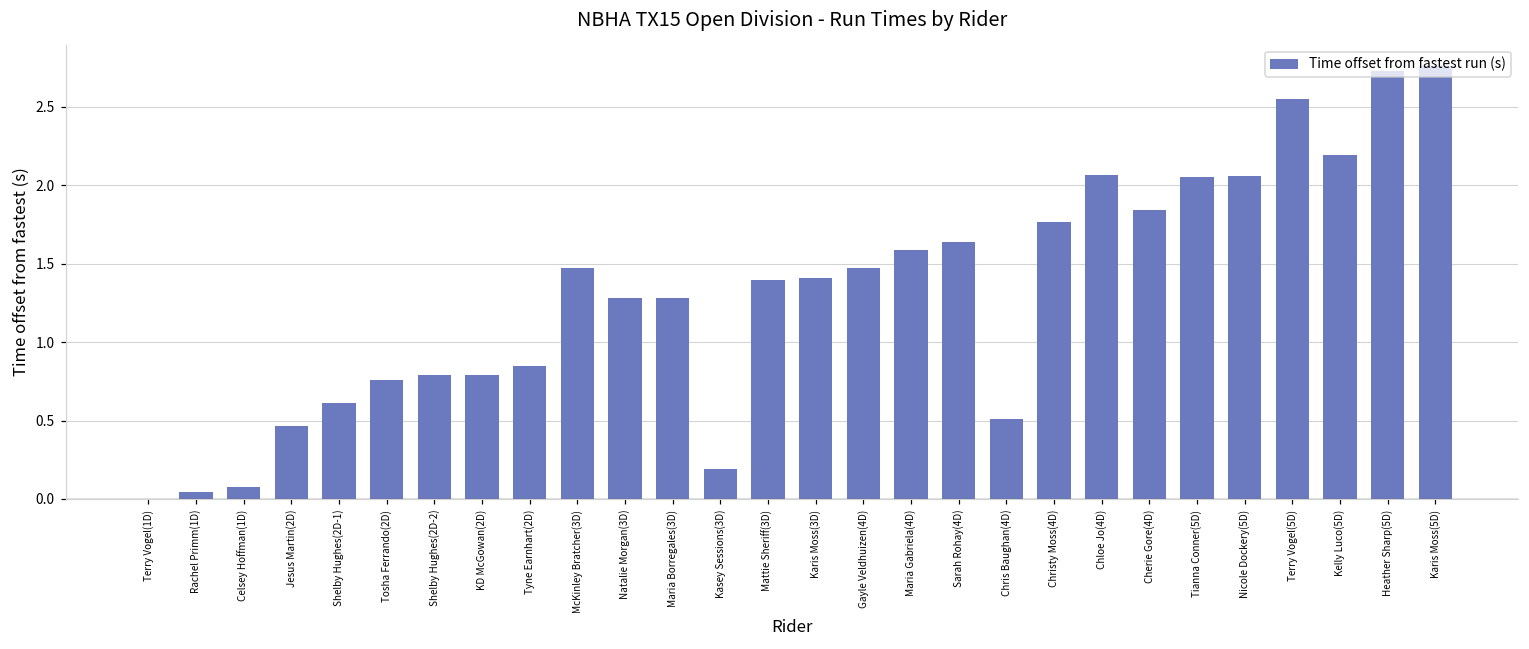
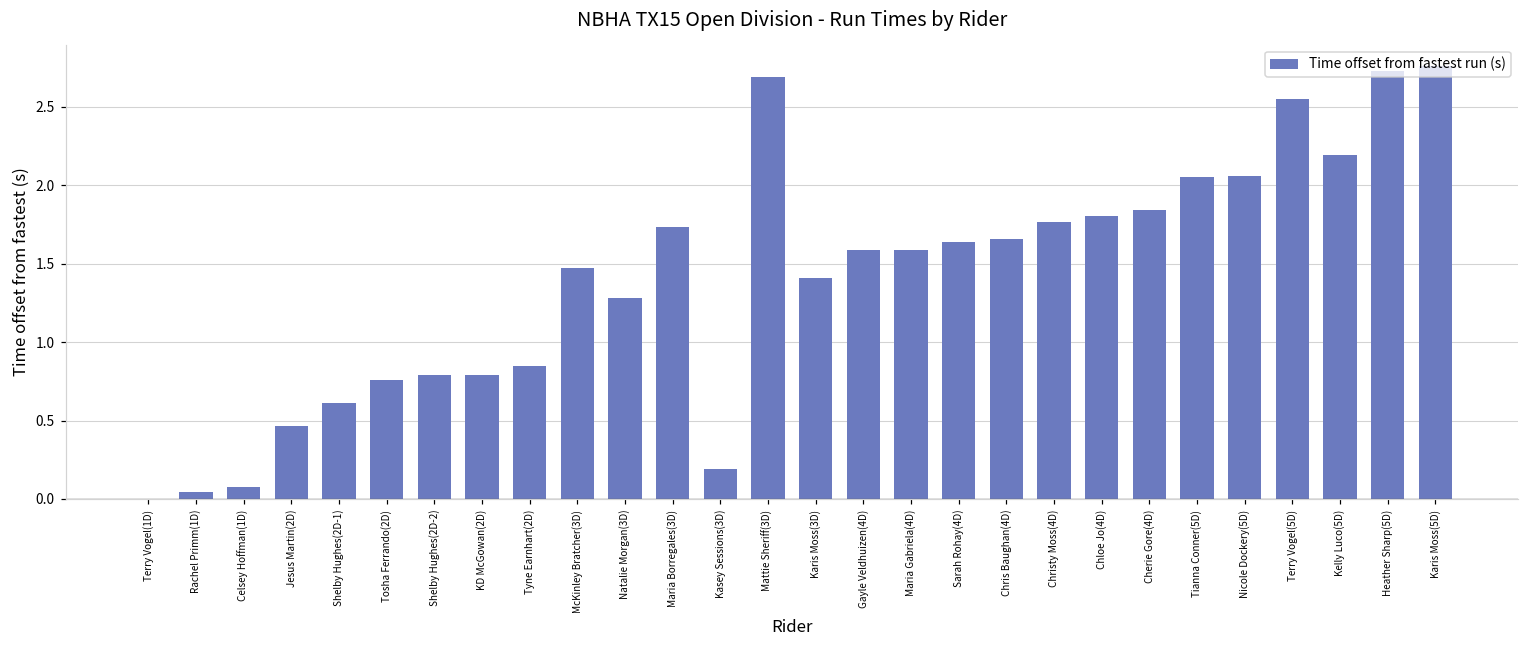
Maria Borregales(3D): 1.28 -> 1.74
Mattie Sheriff(3D): 1.40 -> 2.69
Gayle Veldhuizen(4D): 1.47 -> 1.59
Chris Baughan(4D): 0.51 -> 1.66
Chloe Jo(4D): 2.07 -> 1.81
